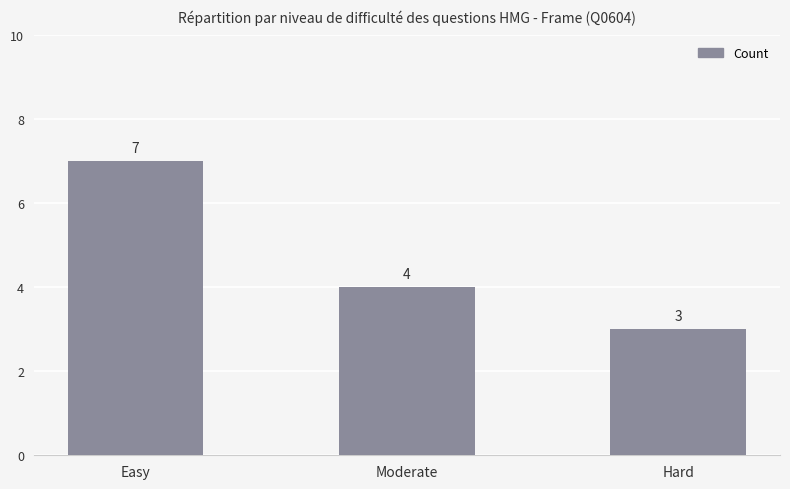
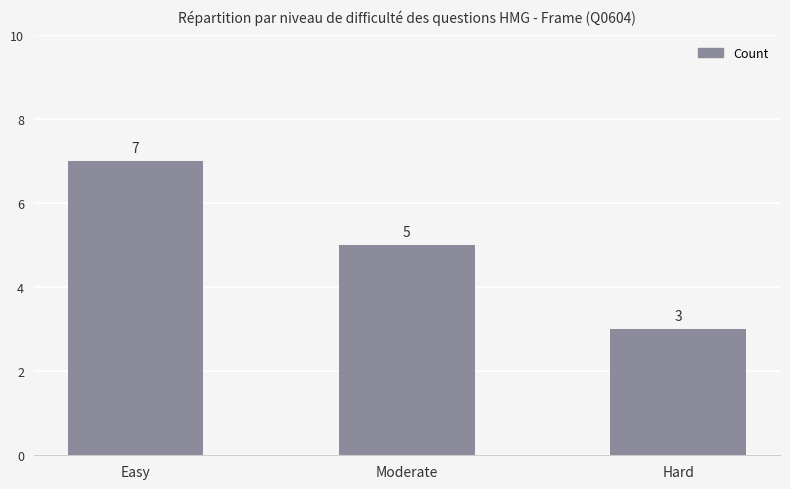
Moderate: 4 -> 5
